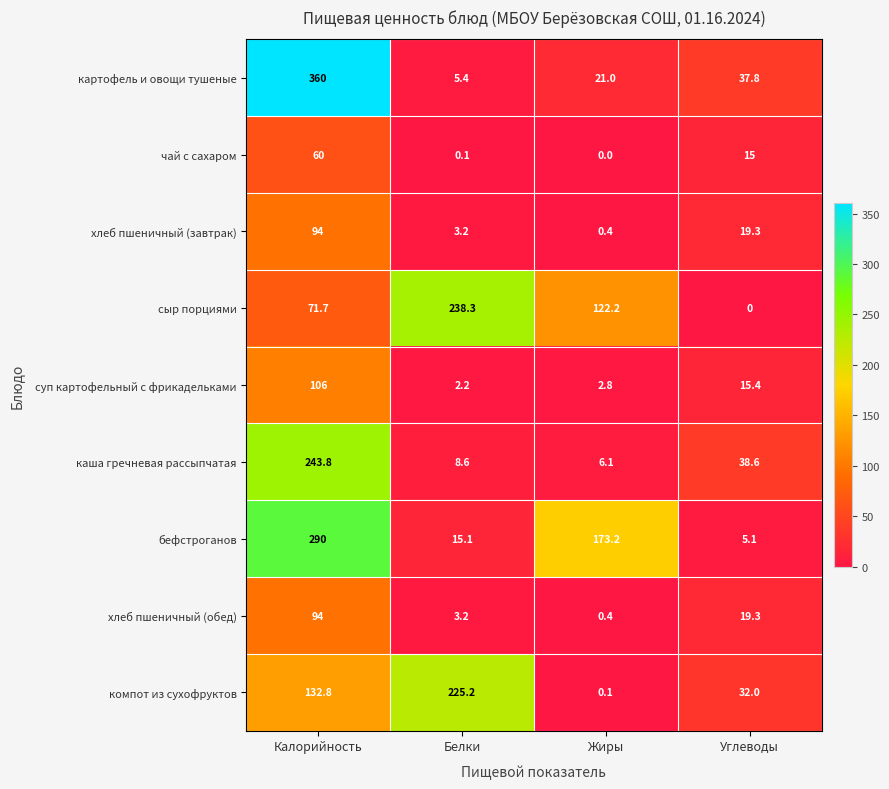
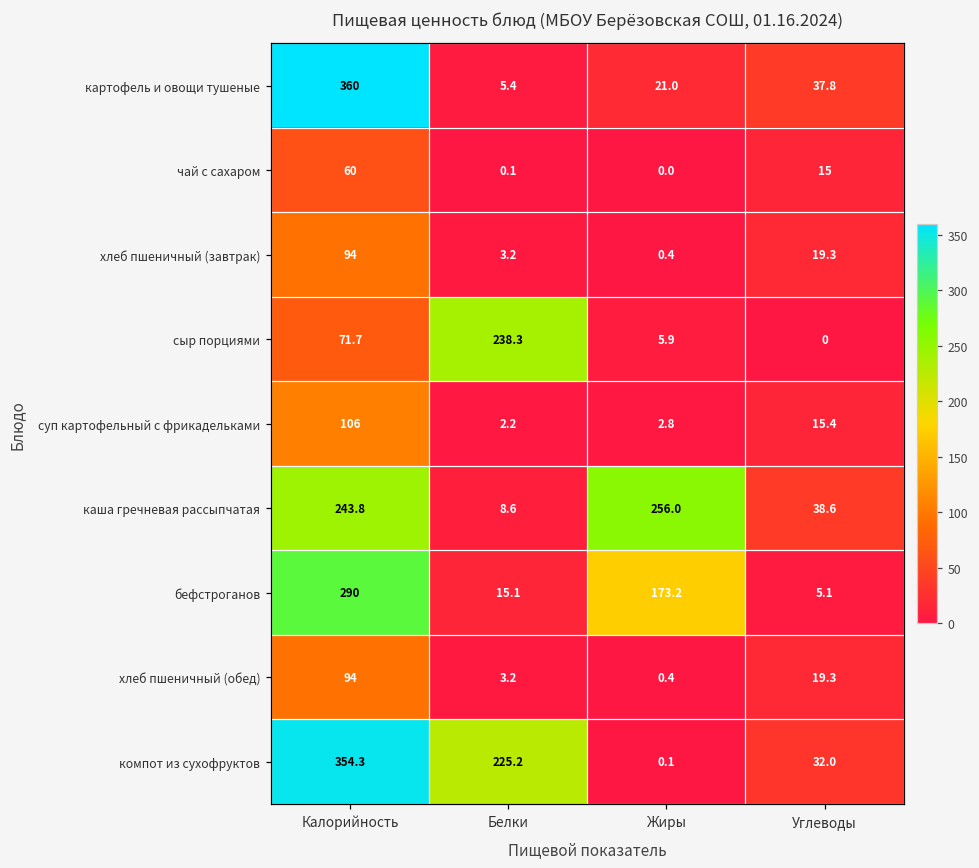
сыр порциями, Жиры: 122.2 -> 5.9
каша гречневая рассыпчатая, Жиры: 6.1 -> 256.0
компот из сухофруктов, Калорийность: 132.8 -> 354.3
